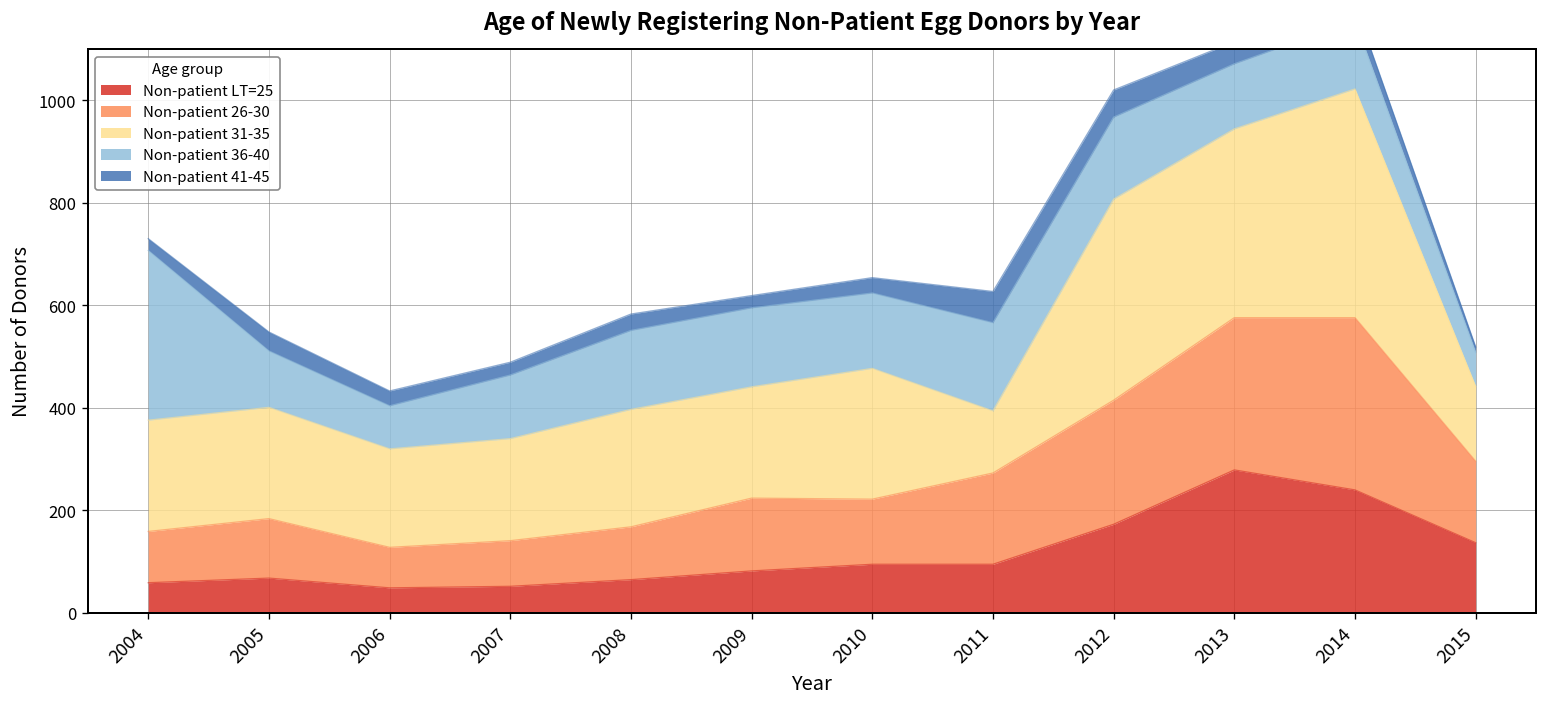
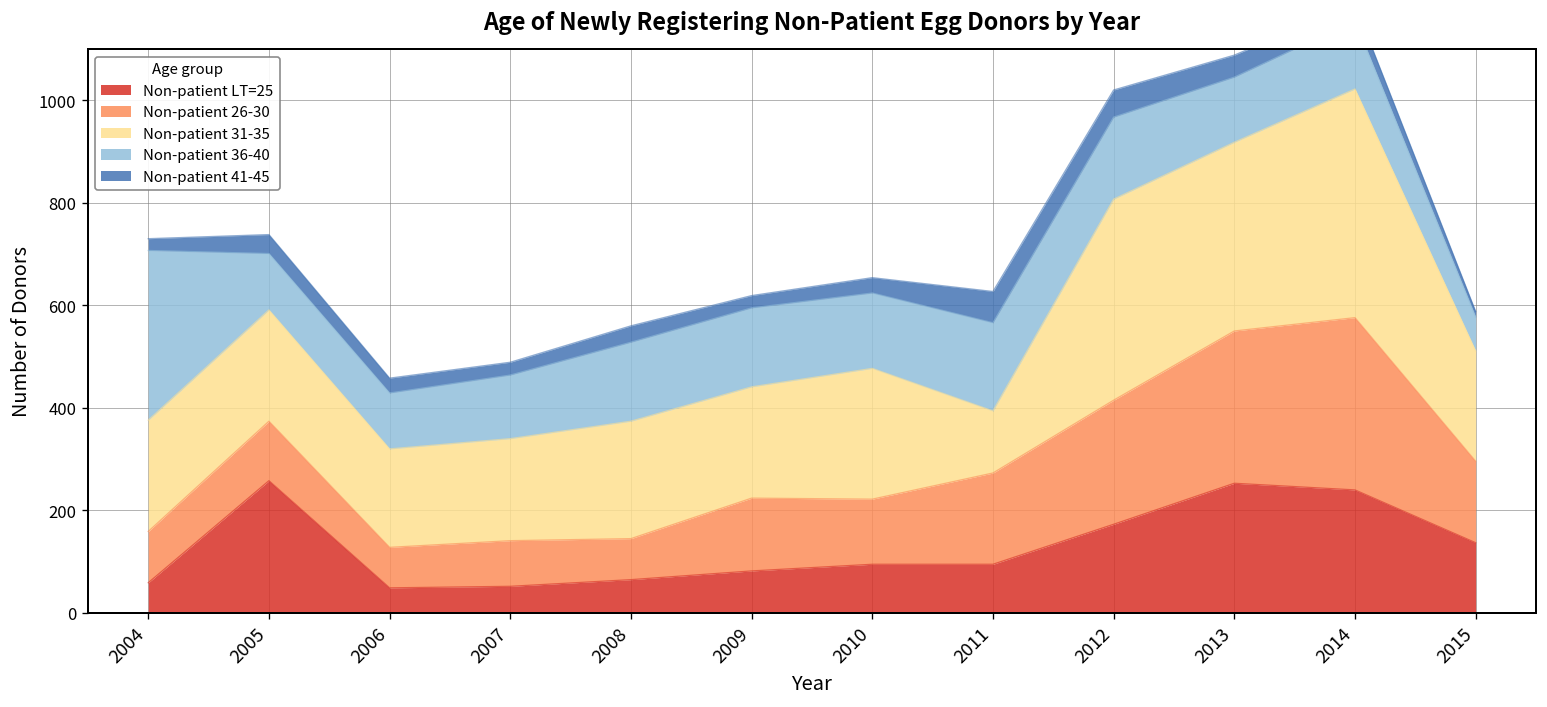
Non-patient LT=25, 2005: 70 -> 260
Non-patient 36-40, 2006: 80 -> 110
Non-patient 26-30, 2008: 100 -> 80
Non-patient LT=25, 2013: 280 -> 250
Non-patient 31-35, 2015: 150 -> 220
